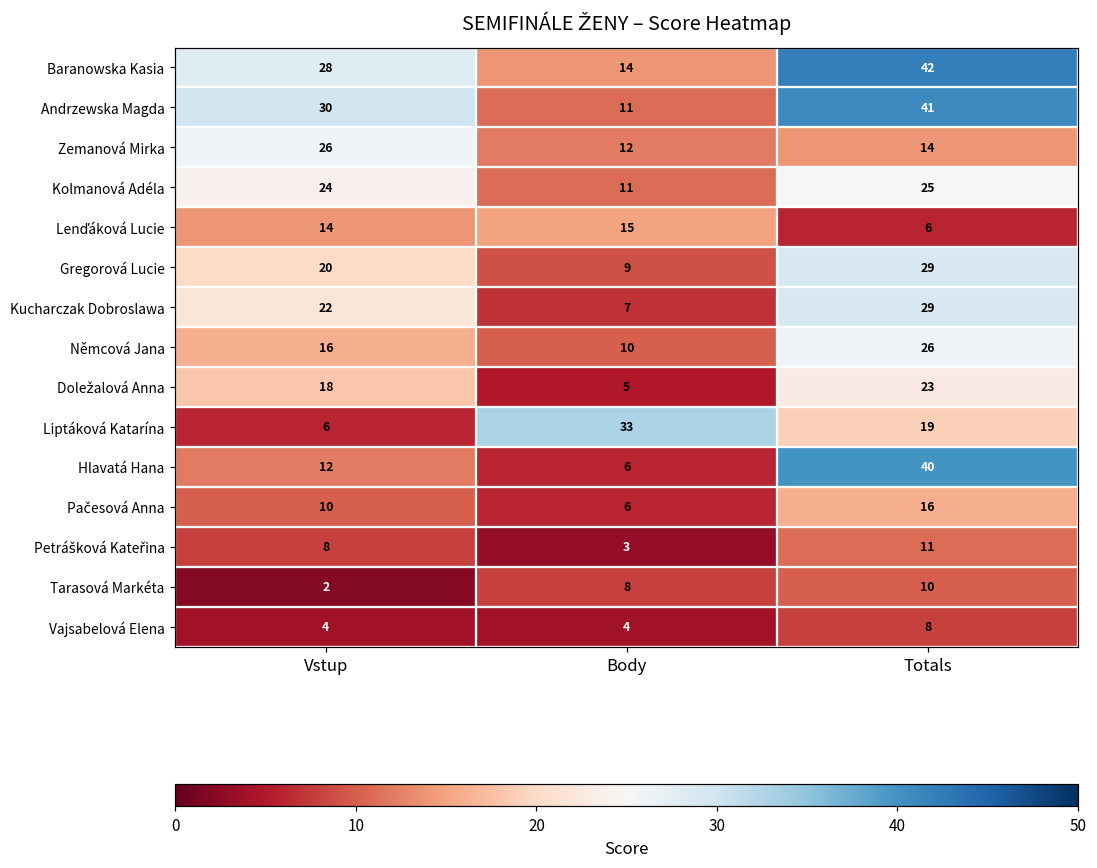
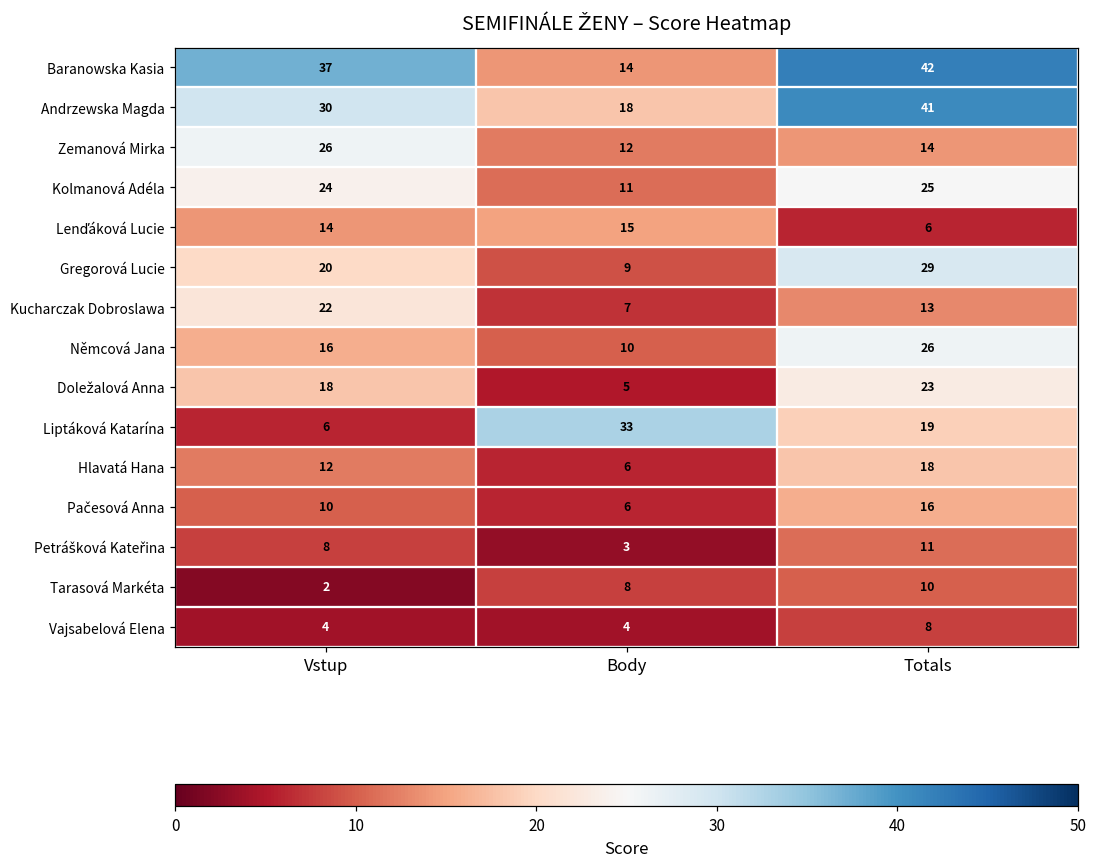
Baranowska Kasia, Vstup: 28 -> 37
Andrzewska Magda, Body: 11 -> 18
Kucharczak Dobroslawa, Totals: 29 -> 13
Hlavatá Hana, Totals: 40 -> 18
